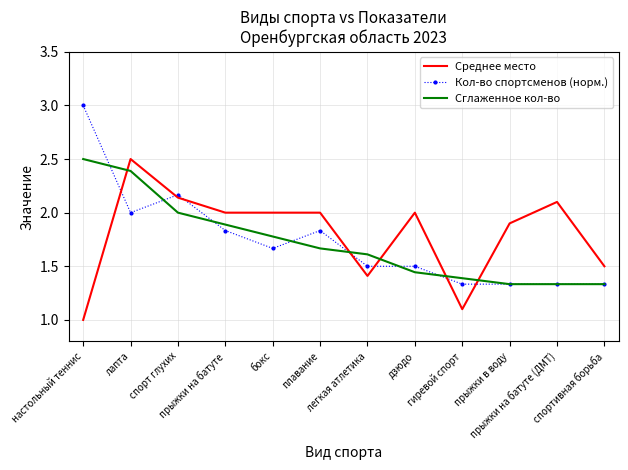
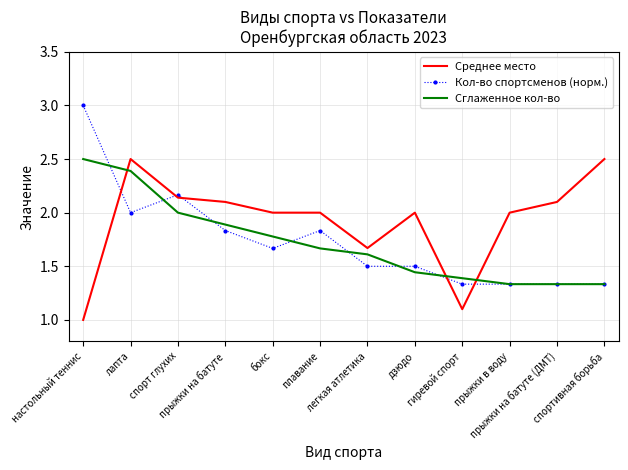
Среднее место, прыжки на батуте: 2.0 -> 2.1
Среднее место, легкая атлетика: 1.41 -> 1.67
Среднее место, прыжки в воду: 1.9 -> 2.0
Среднее место, спортивная борьба: 1.5 -> 2.5
